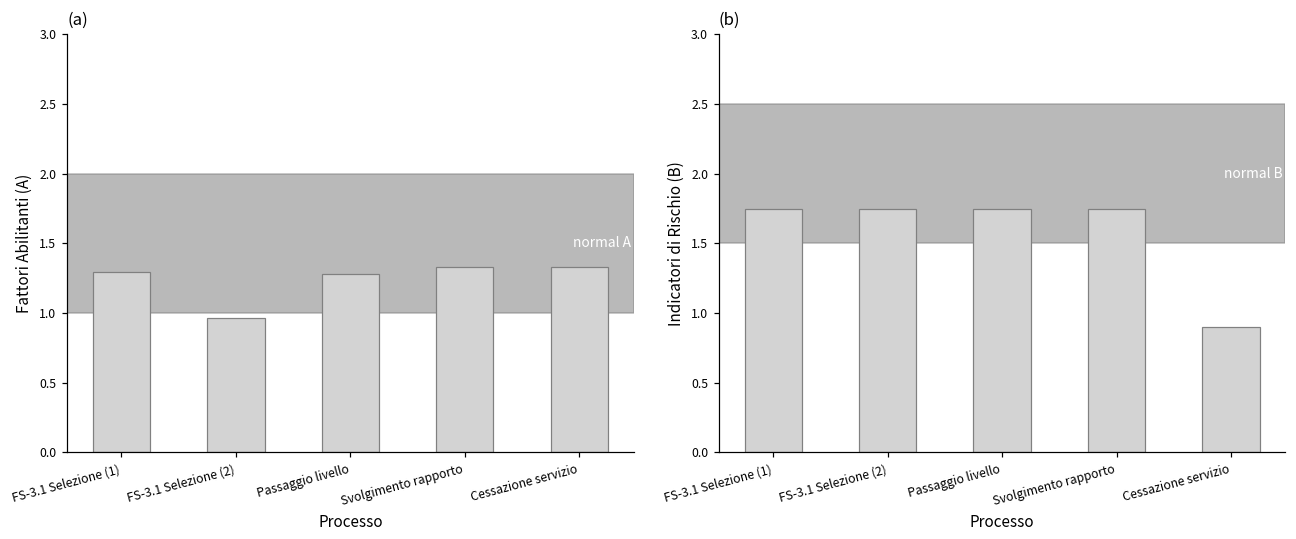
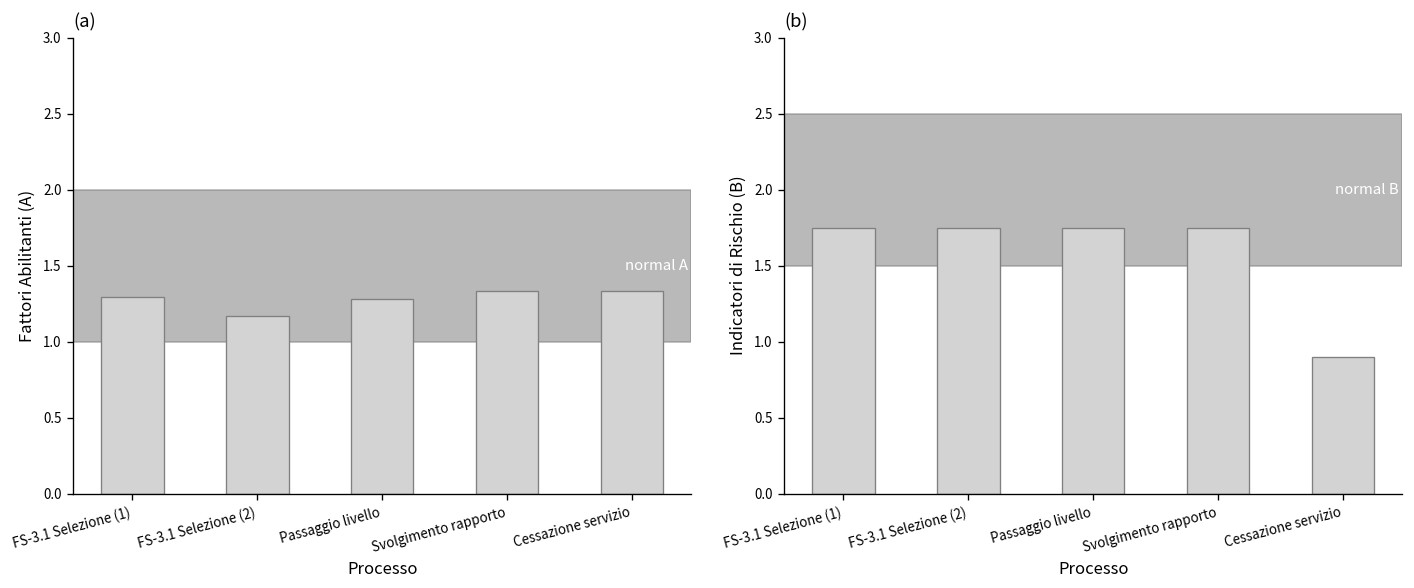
(a), FS-3.1 Selezione (2): 0.96 -> 1.17
